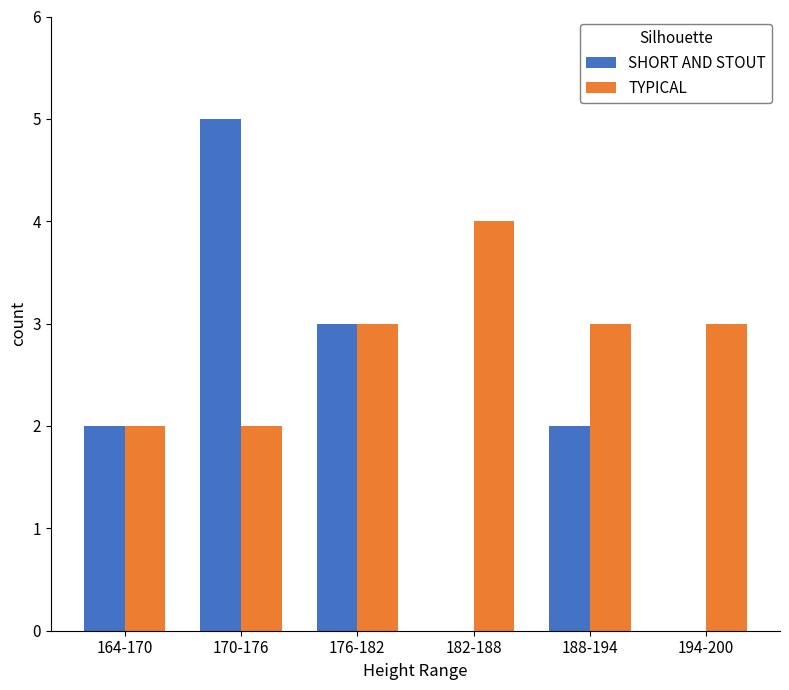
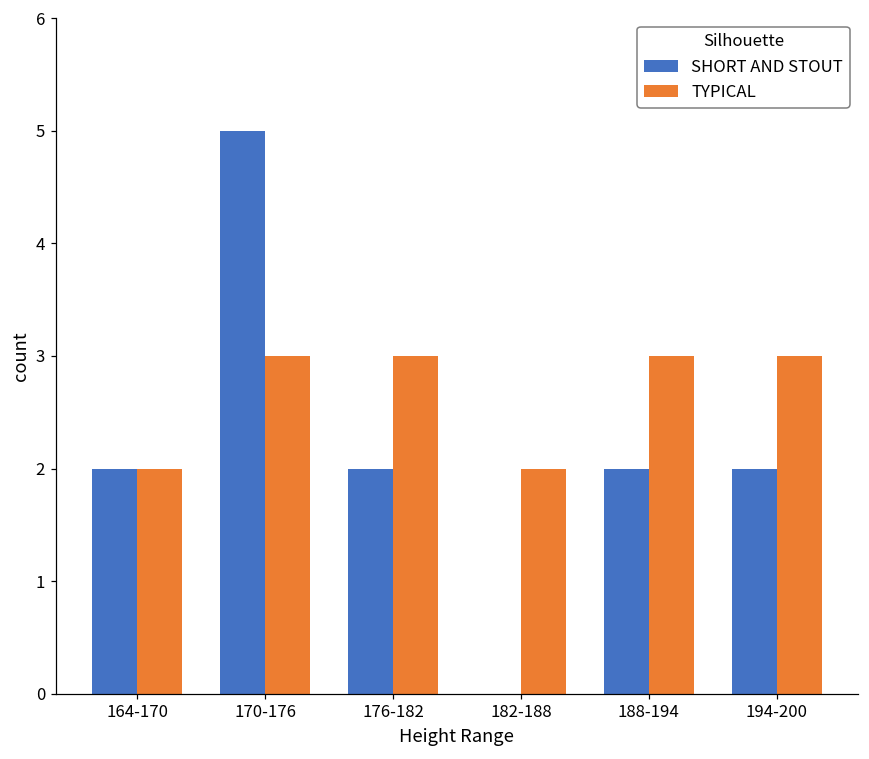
TYPICAL, 170-176: 2 -> 3
SHORT AND STOUT, 176-182: 3 -> 2
TYPICAL, 182-188: 4 -> 2
SHORT AND STOUT, 194-200: 0 -> 2
